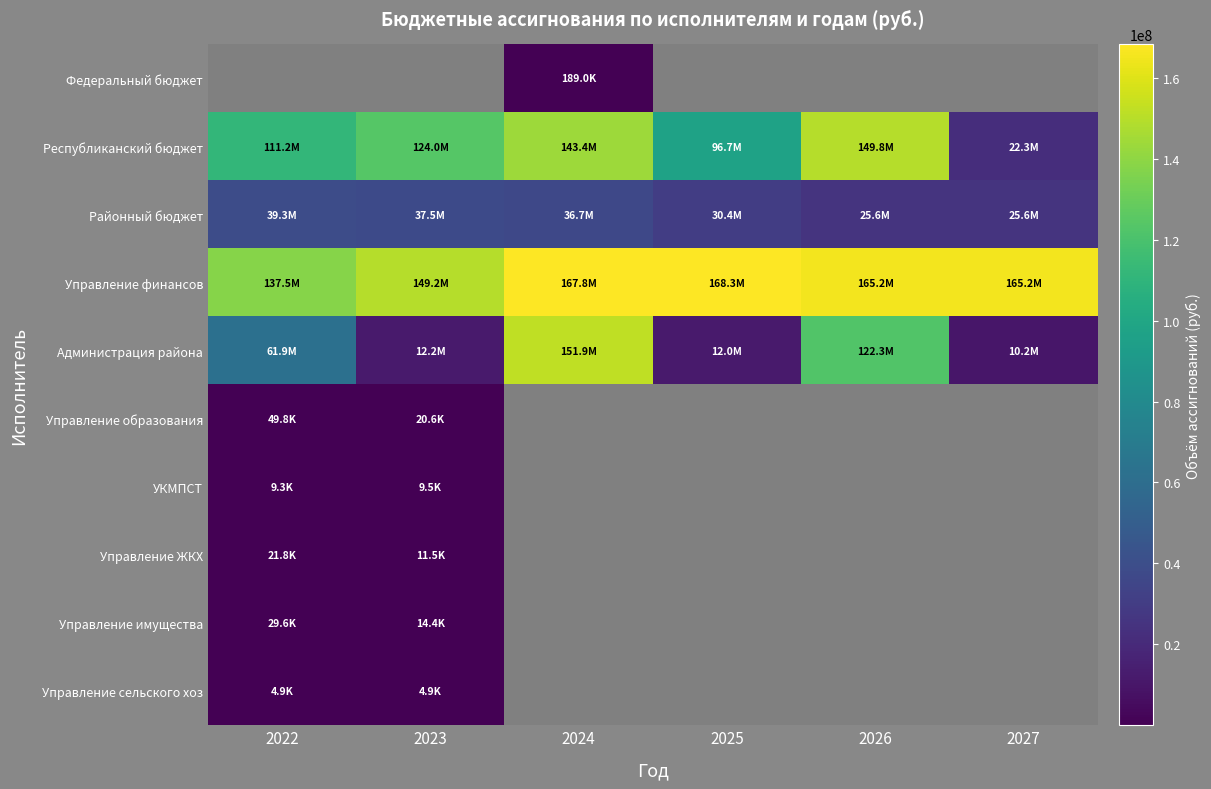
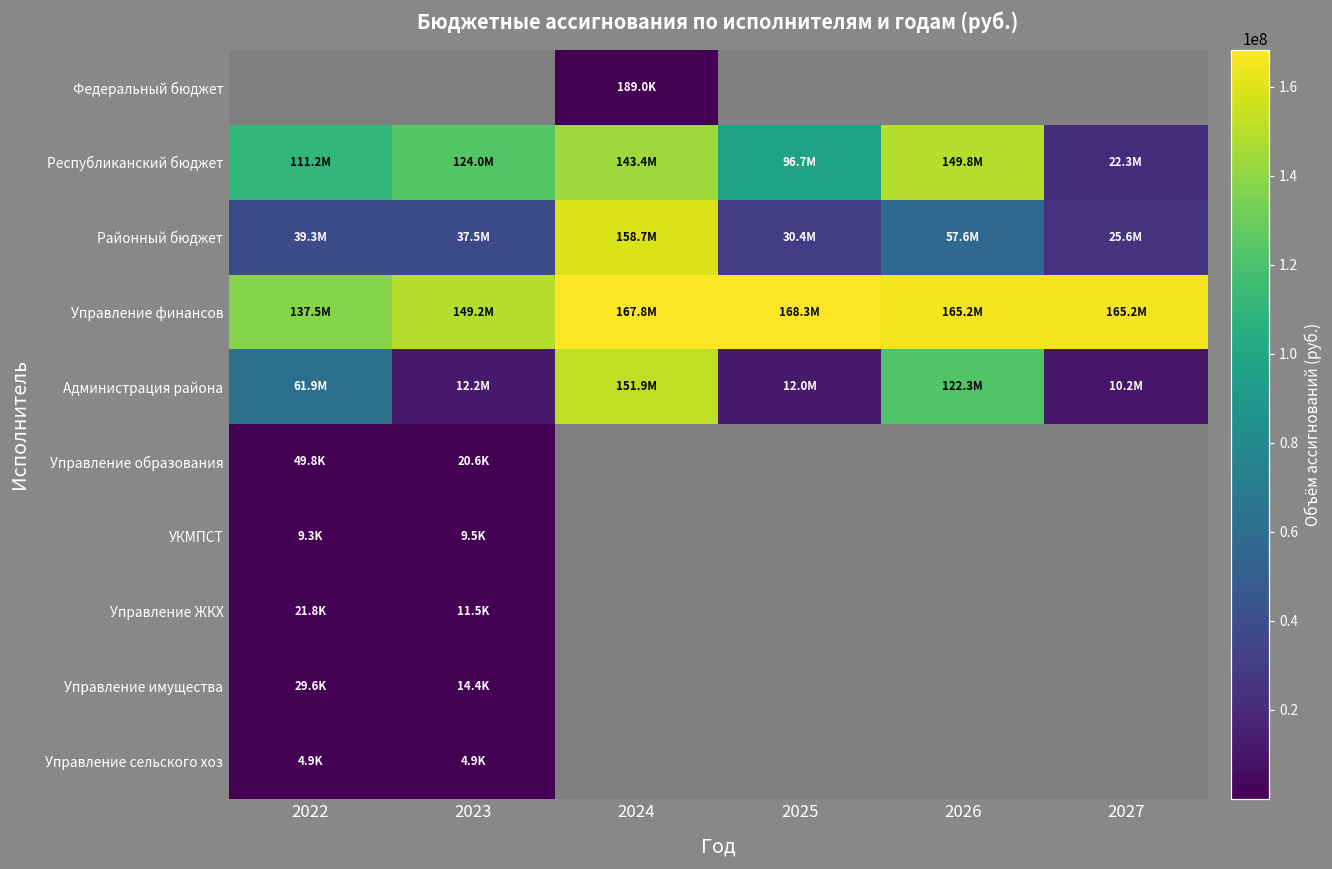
Районный бюджет, 2024: 36.7M -> 158.7M
Районный бюджет, 2026: 25.6M -> 57.6M
